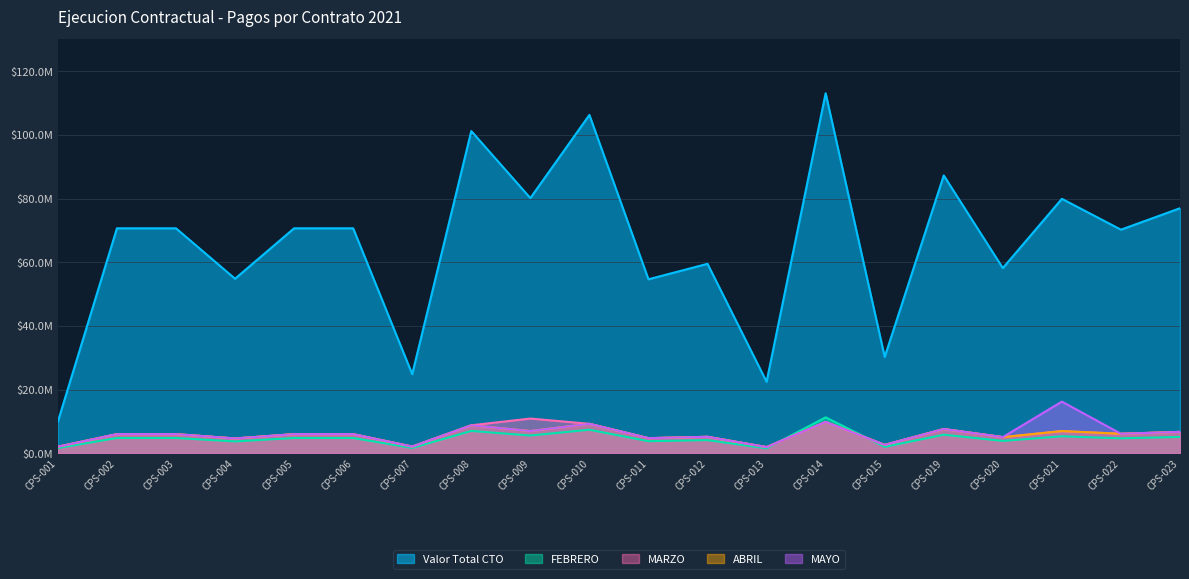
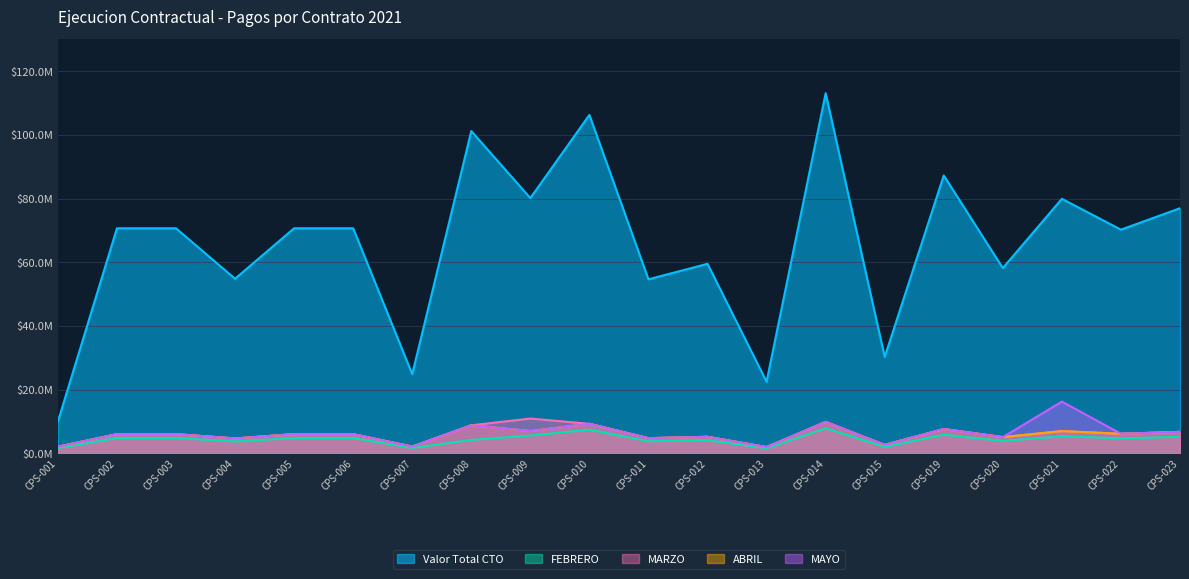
FEBRERO, CPS-008: $7000000 -> $4000000
FEBRERO, CPS-014: $11000000 -> $8000000
